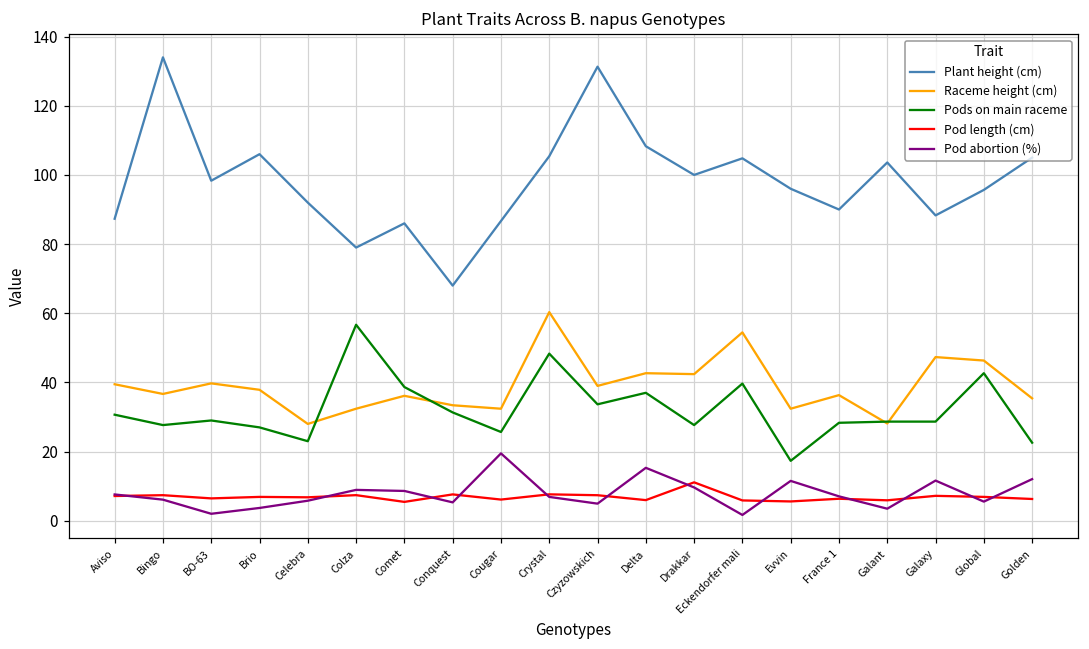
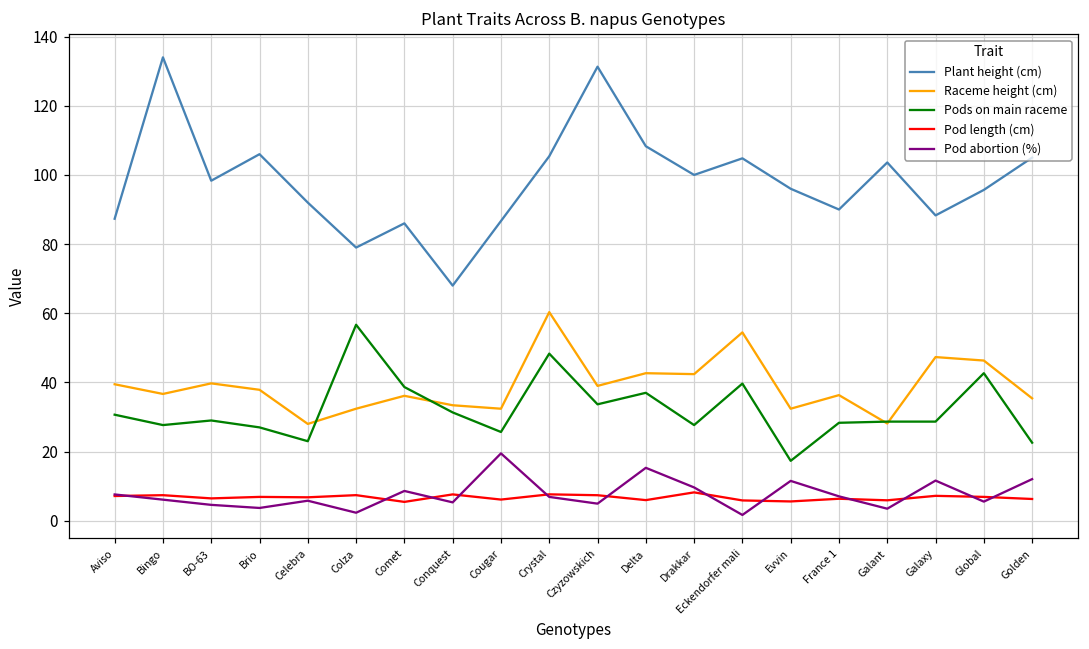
Pod abortion (%), BO-63: 2 -> 5
Pod abortion (%), Colza: 9 -> 2
Pod length (cm), Drakkar: 11 -> 8
